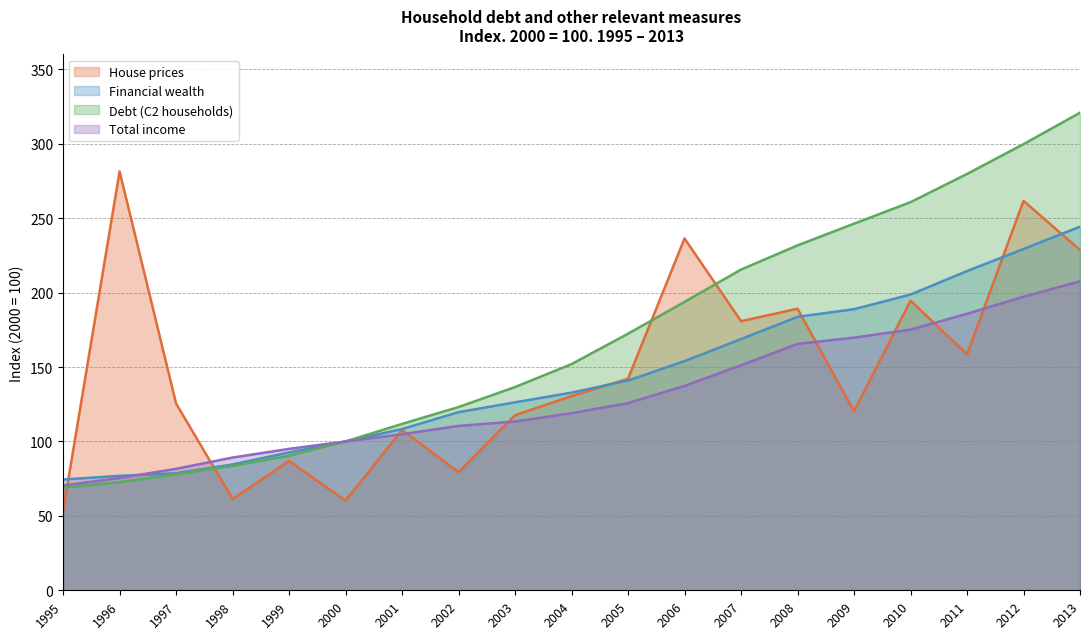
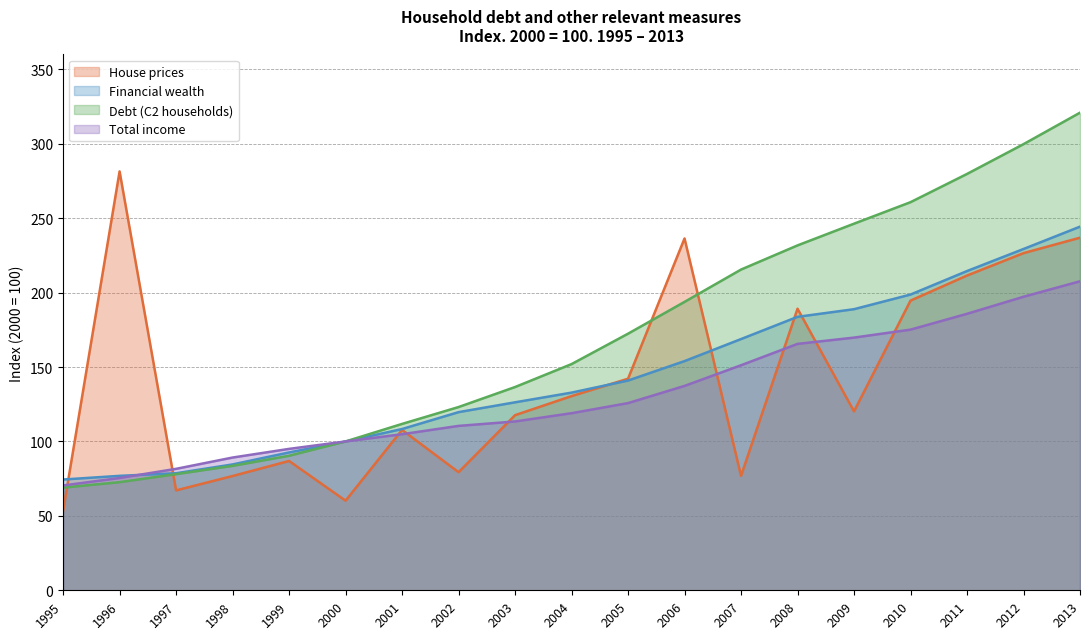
House prices, 1997: 125 -> 67
House prices, 1998: 61 -> 77
House prices, 2007: 181 -> 77
House prices, 2011: 159 -> 211
House prices, 2012: 262 -> 227
House prices, 2013: 229 -> 237
